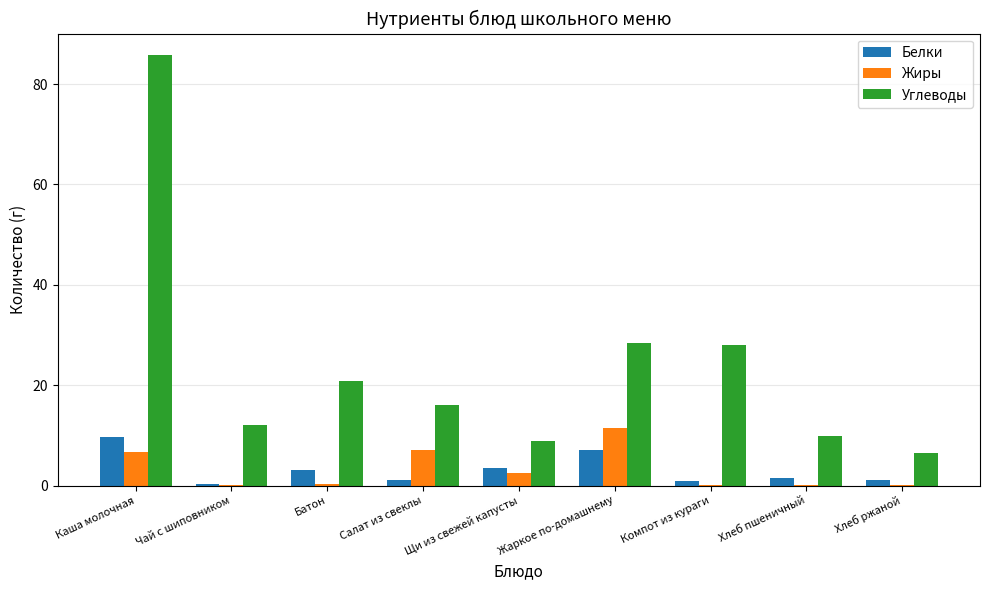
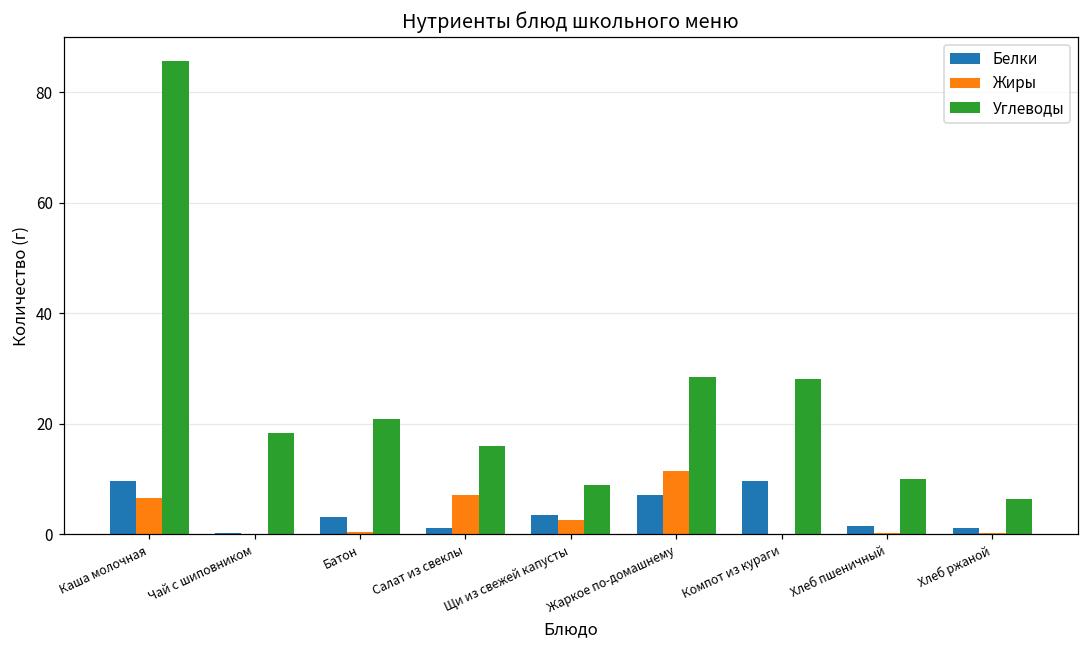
Углеводы, Чай с шиповником: 12 -> 18
Белки, Компот из кураги: 1 -> 10
